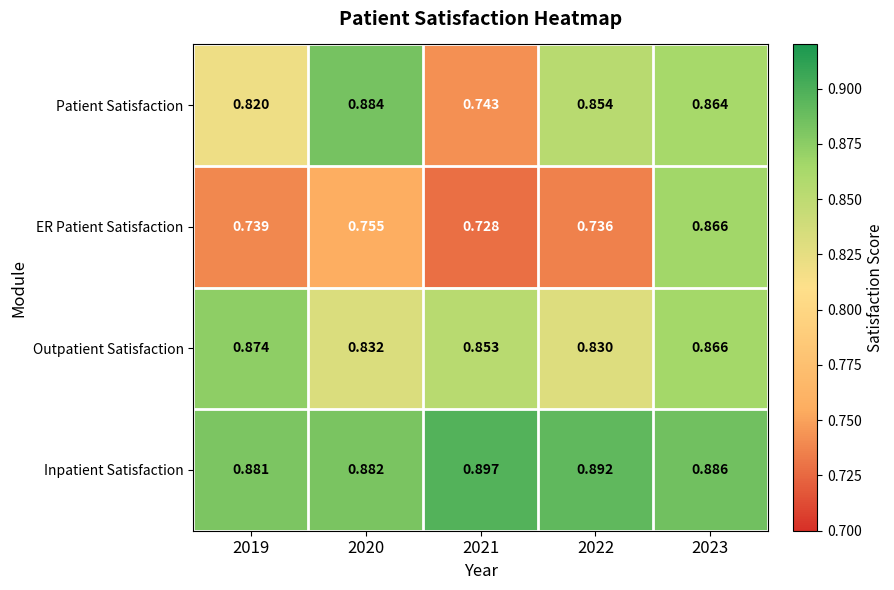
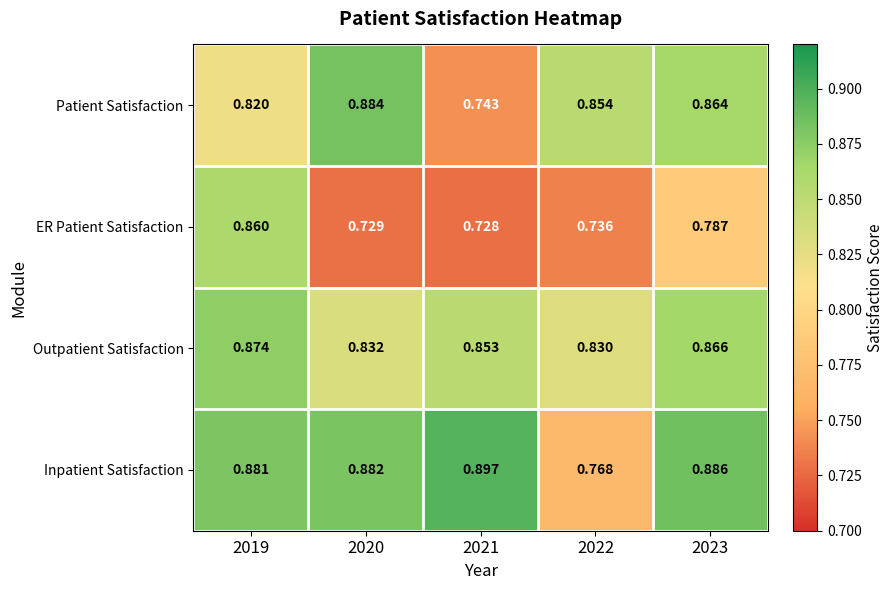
ER Patient Satisfaction, 2019: 0.739 -> 0.860
ER Patient Satisfaction, 2020: 0.755 -> 0.729
ER Patient Satisfaction, 2023: 0.866 -> 0.787
Inpatient Satisfaction, 2022: 0.892 -> 0.768
